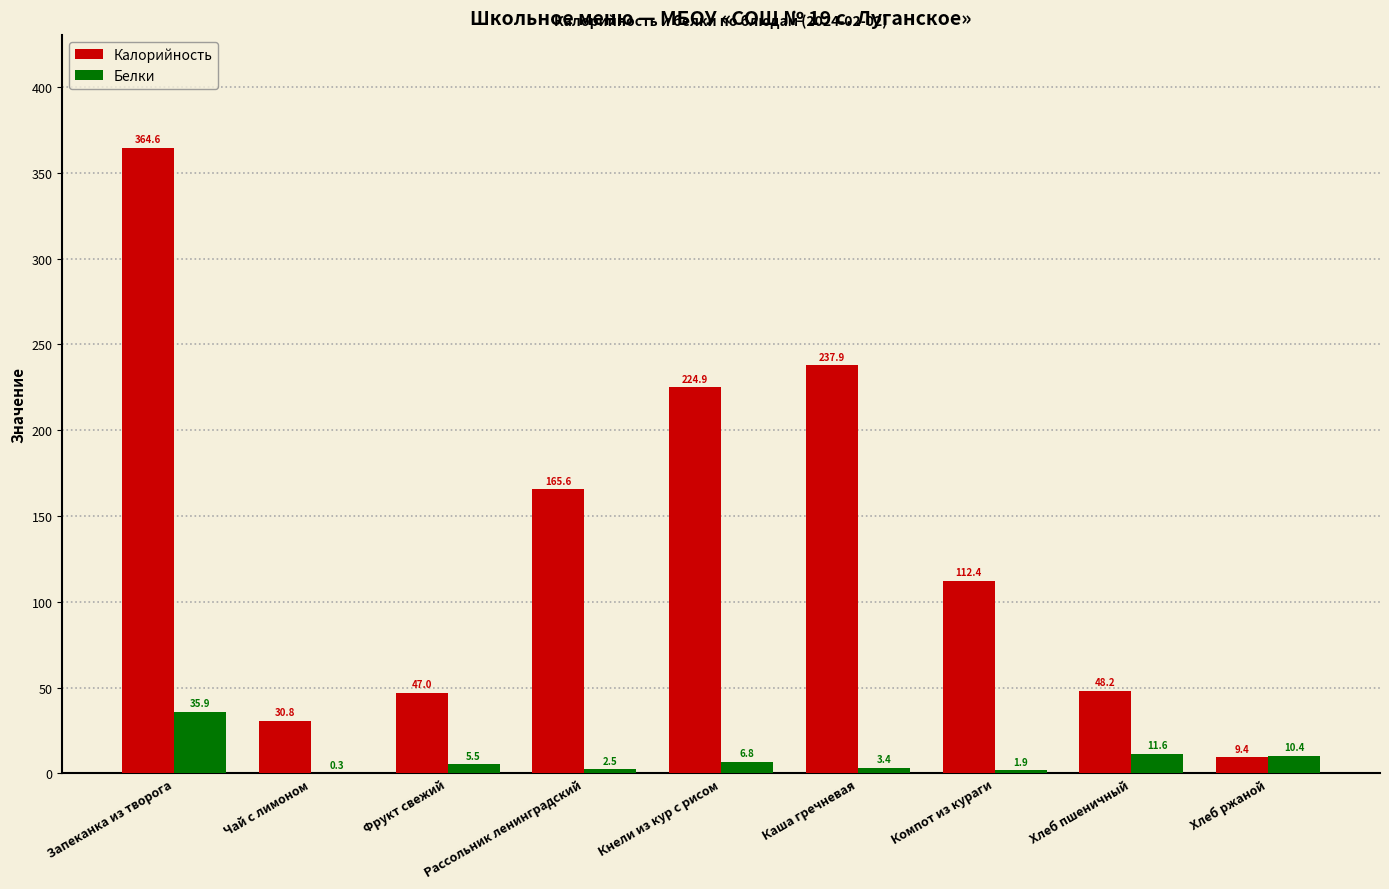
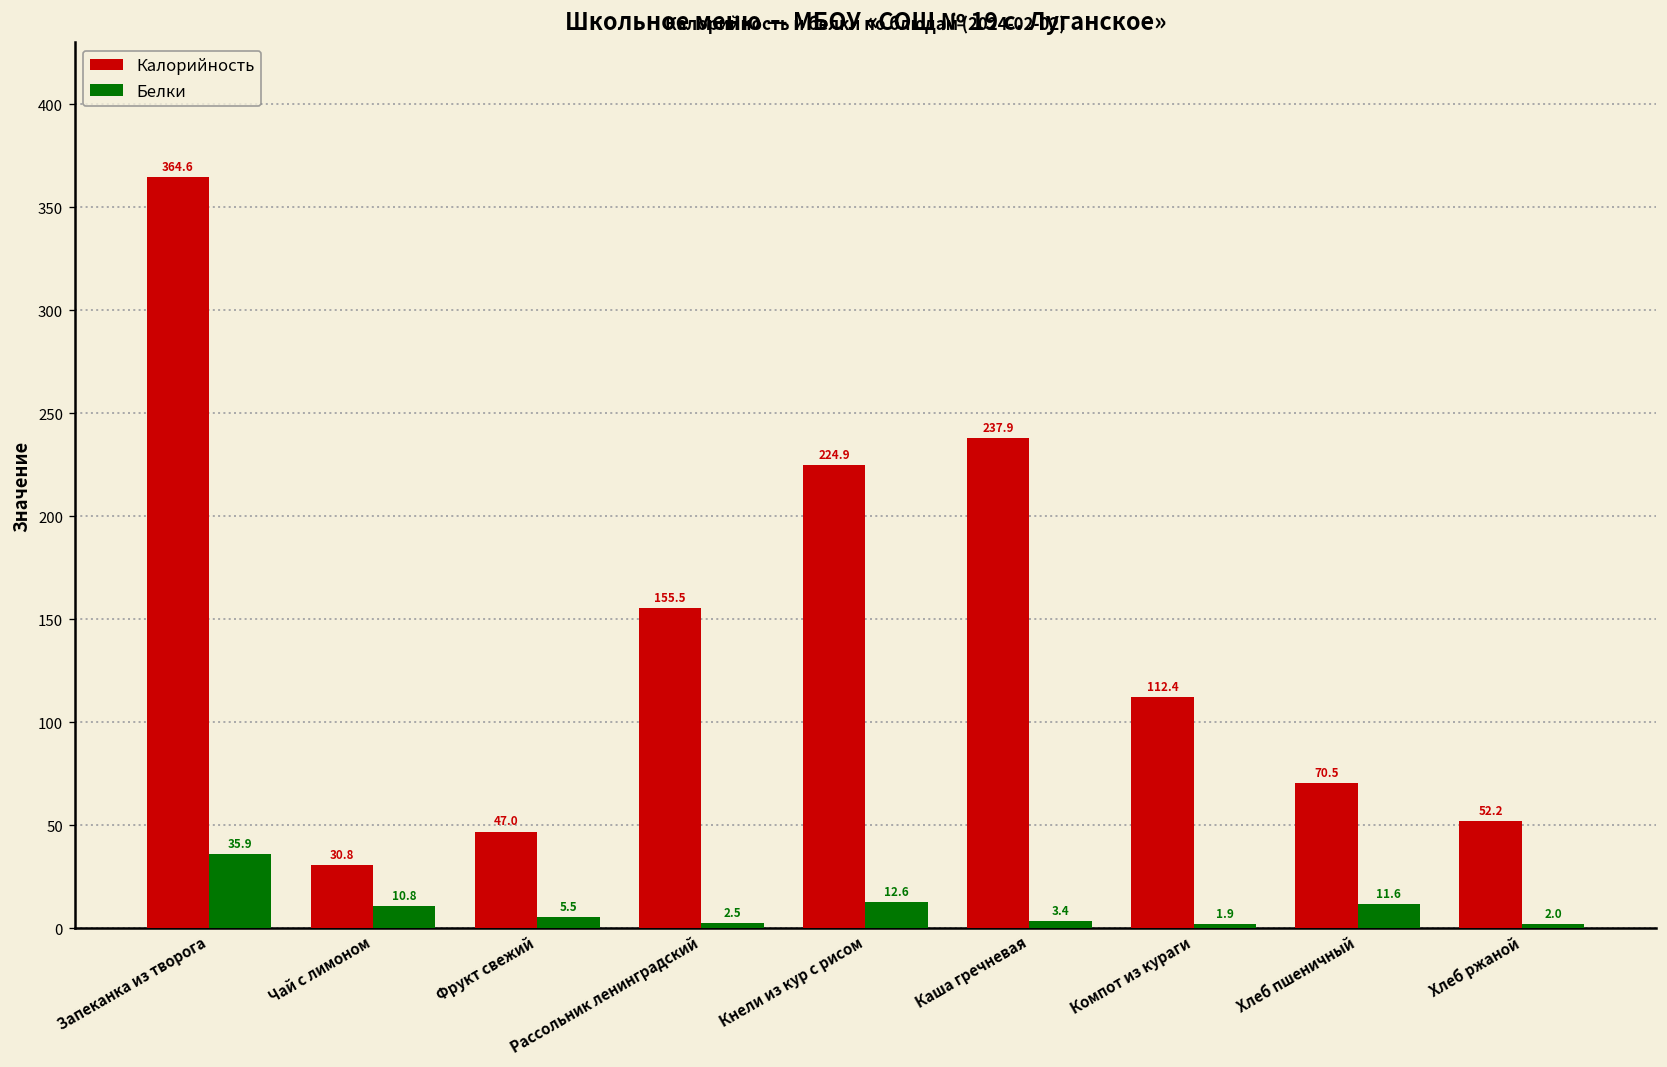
Белки, Чай с лимоном: 0.3 -> 10.8
Калорийность, Рассольник ленинградский: 165.6 -> 155.5
Белки, Кнели из кур с рисом: 6.8 -> 12.6
Калорийность, Хлеб пшеничный: 48.2 -> 70.5
Калорийность, Хлеб ржаной: 9.4 -> 52.2
Белки, Хлеб ржаной: 10.4 -> 2.0
